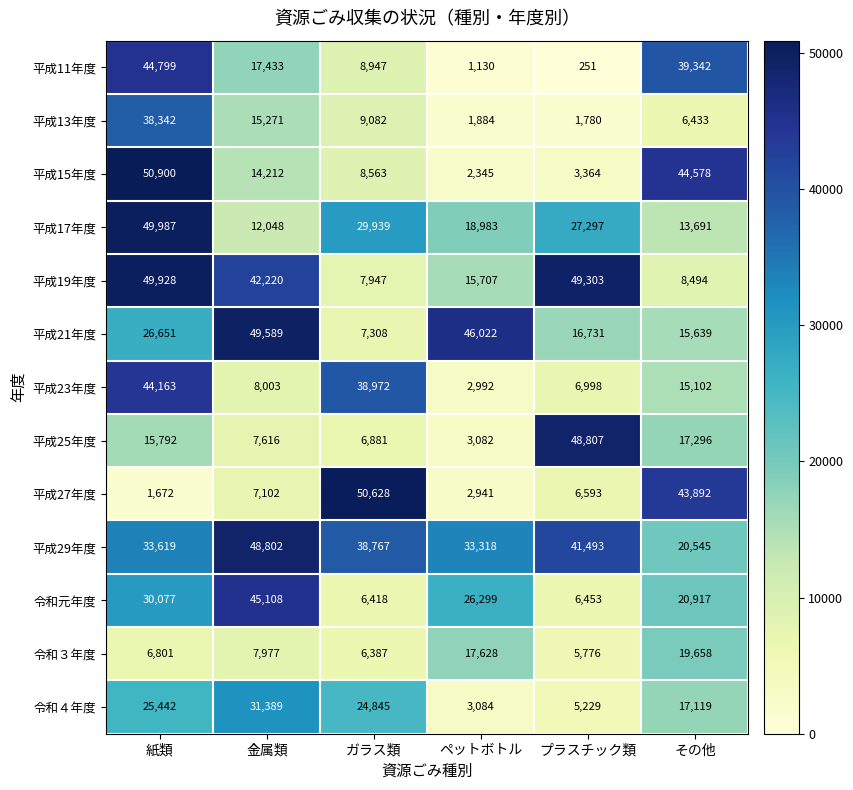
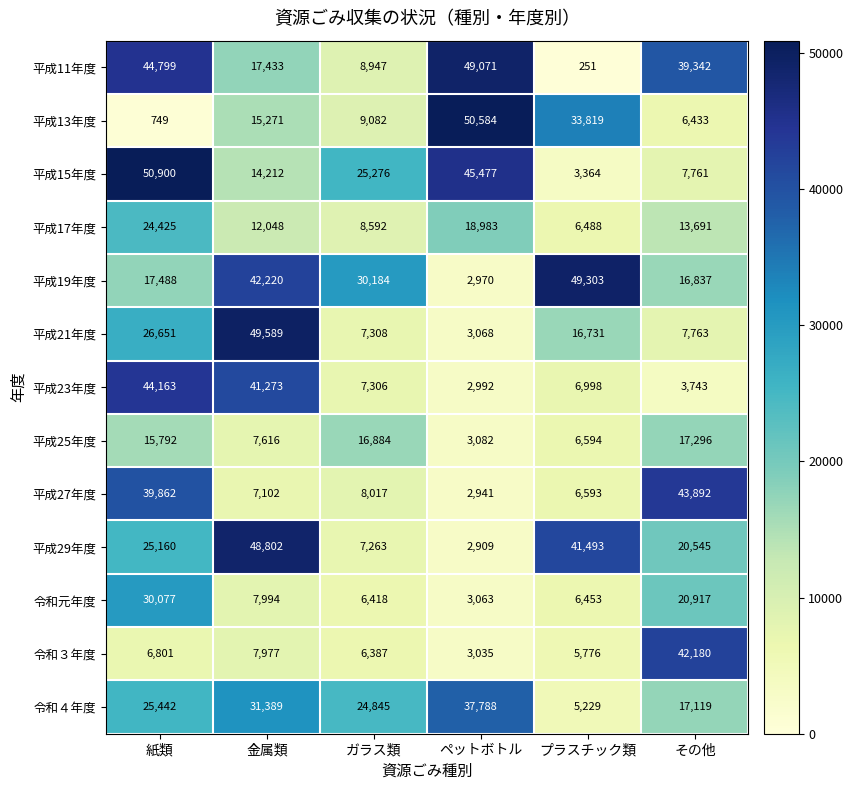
平成11年度, ペットボトル: 1,130 -> 49,071
平成13年度, 紙類: 38,342 -> 749
平成13年度, ペットボトル: 1,884 -> 50,584
平成13年度, プラスチック類: 1,780 -> 33,819
平成15年度, ガラス類: 8,563 -> 25,276
平成15年度, ペットボトル: 2,345 -> 45,477
平成15年度, その他: 44,578 -> 7,761
平成17年度, 紙類: 49,987 -> 24,425
平成17年度, ガラス類: 29,939 -> 8,592
平成17年度, プラスチック類: 27,297 -> 6,488
平成19年度, 紙類: 49,928 -> 17,488
平成19年度, ガラス類: 7,947 -> 30,184
平成19年度, ペットボトル: 15,707 -> 2,970
平成19年度, その他: 8,494 -> 16,837
平成21年度, ペットボトル: 46,022 -> 3,068
平成21年度, その他: 15,639 -> 7,763
平成23年度, 金属類: 8,003 -> 41,273
平成23年度, ガラス類: 38,972 -> 7,306
平成23年度, その他: 15,102 -> 3,743
平成25年度, ガラス類: 6,881 -> 16,884
平成25年度, プラスチック類: 48,807 -> 6,594
平成27年度, 紙類: 1,672 -> 39,862
平成27年度, ガラス類: 50,628 -> 8,017
平成29年度, 紙類: 33,619 -> 25,160
平成29年度, ガラス類: 38,767 -> 7,263
平成29年度, ペットボトル: 33,318 -> 2,909
令和元年度, 金属類: 45,108 -> 7,994
令和元年度, ペットボトル: 26,299 -> 3,063
令和３年度, ペットボトル: 17,628 -> 3,035
令和３年度, その他: 19,658 -> 42,180
令和４年度, ペットボトル: 3,084 -> 37,788
